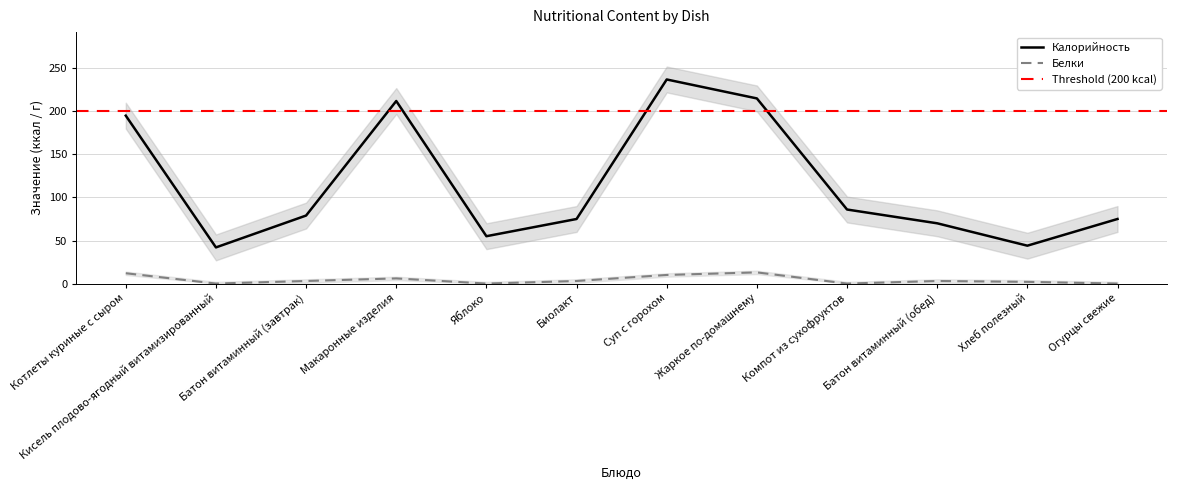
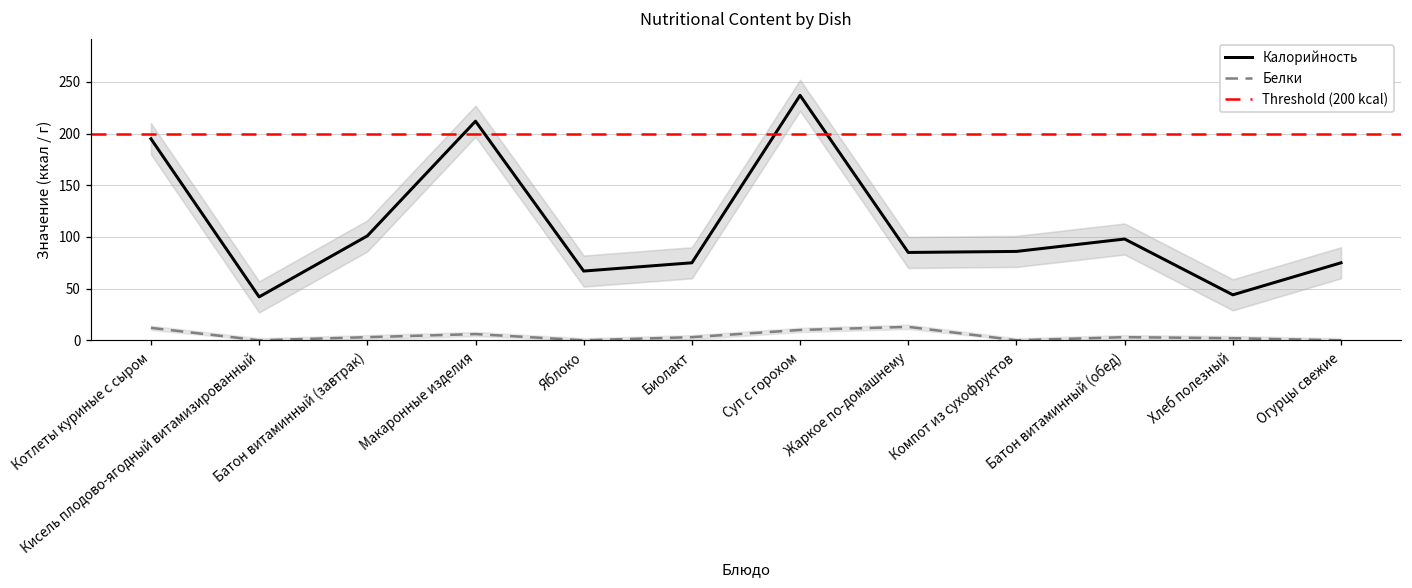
Калорийность, Батон витаминный (завтрак): 80 -> 100
Калорийность, Яблоко: 60 -> 70
Калорийность, Жаркое по-домашнему: 220 -> 90
Калорийность, Батон витаминный (обед): 70 -> 100
